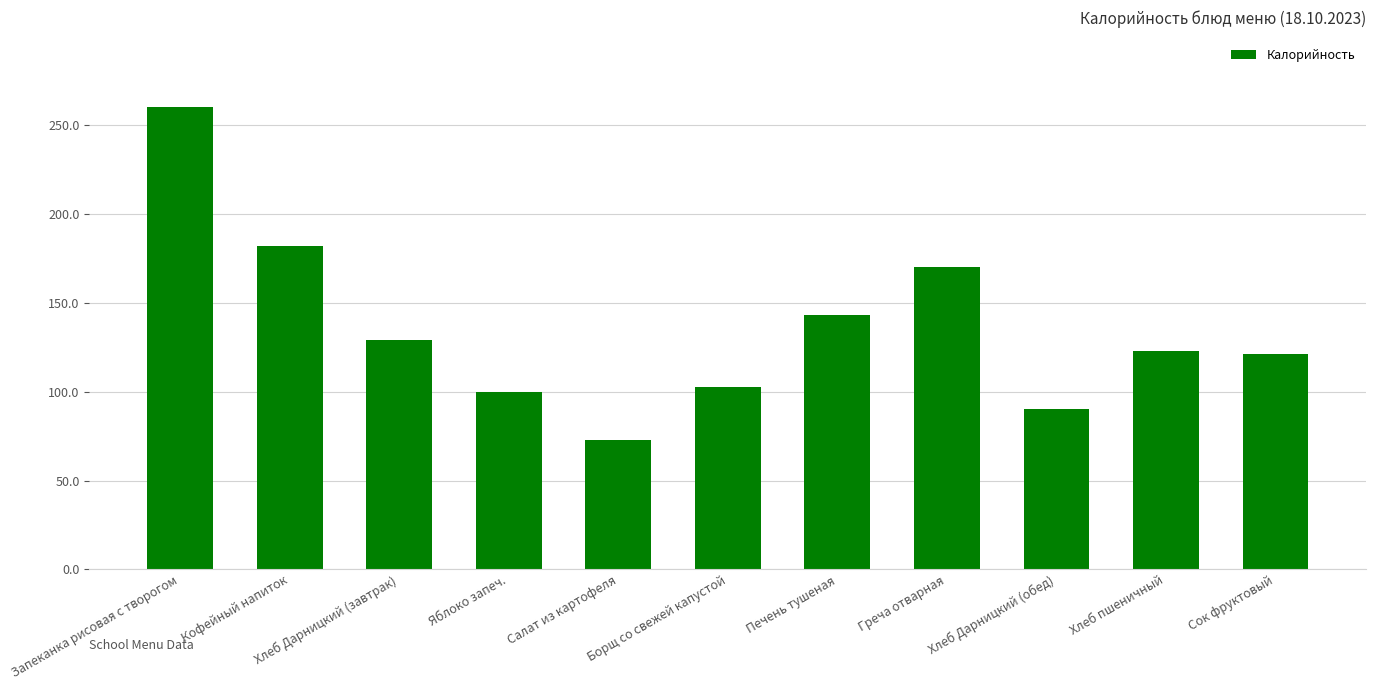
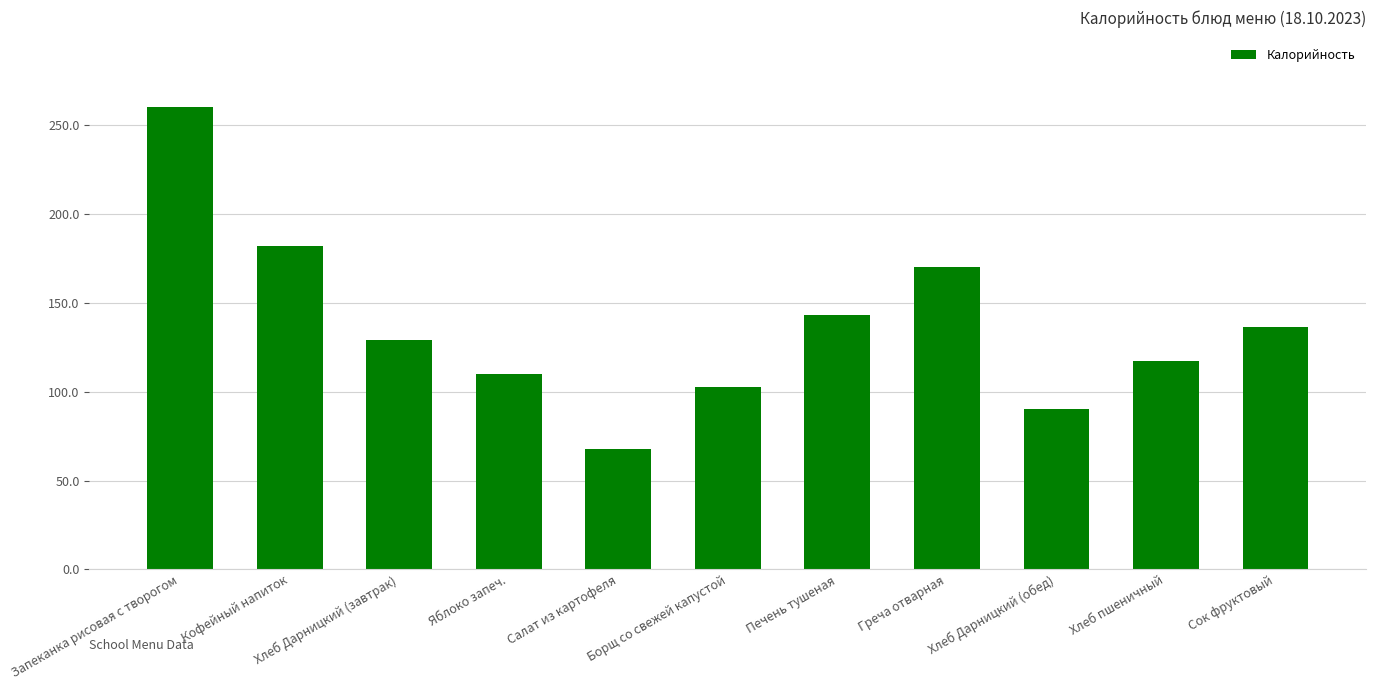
Яблоко запеч.: 100 -> 110
Салат из картофеля: 73 -> 68
Хлеб пшеничный: 123 -> 118
Сок фруктовый: 121 -> 136
